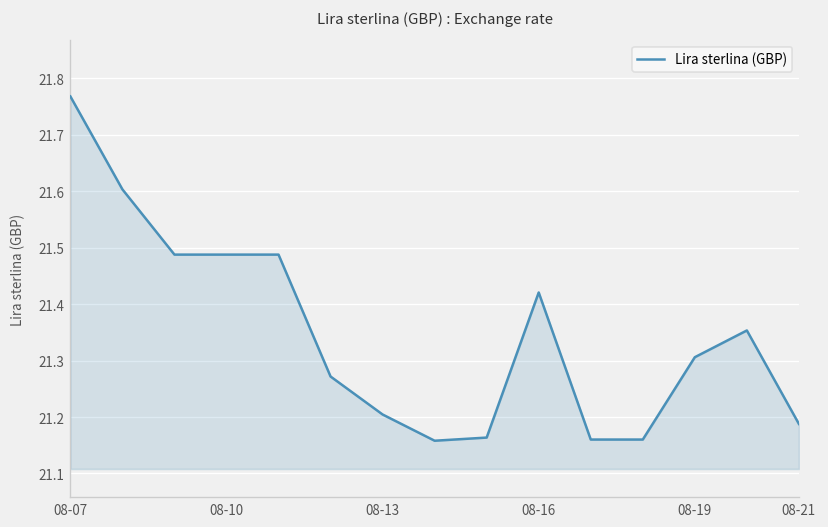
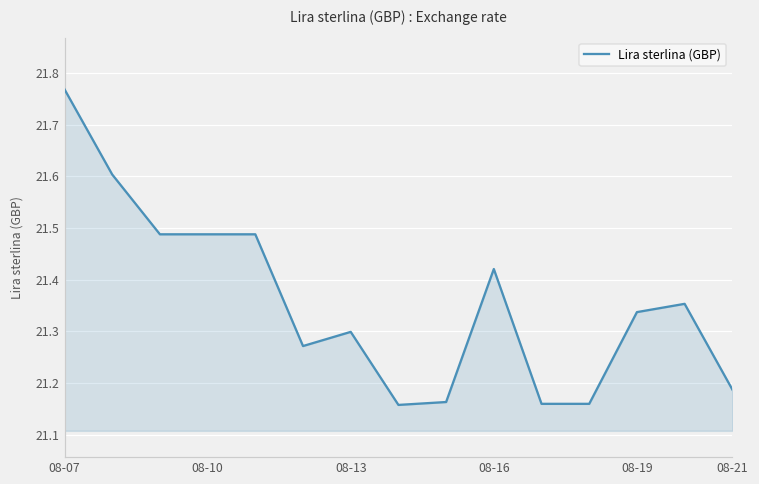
08-13: 21.20 -> 21.30
08-19: 21.31 -> 21.34
